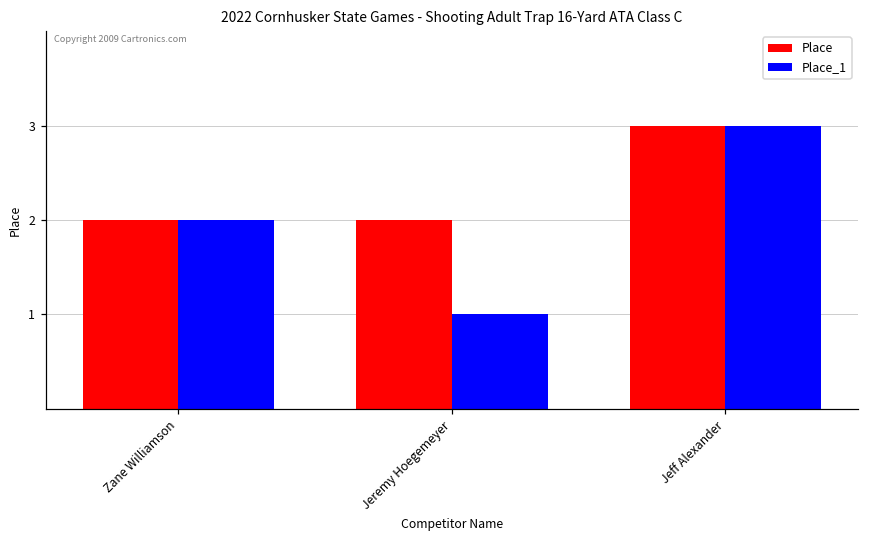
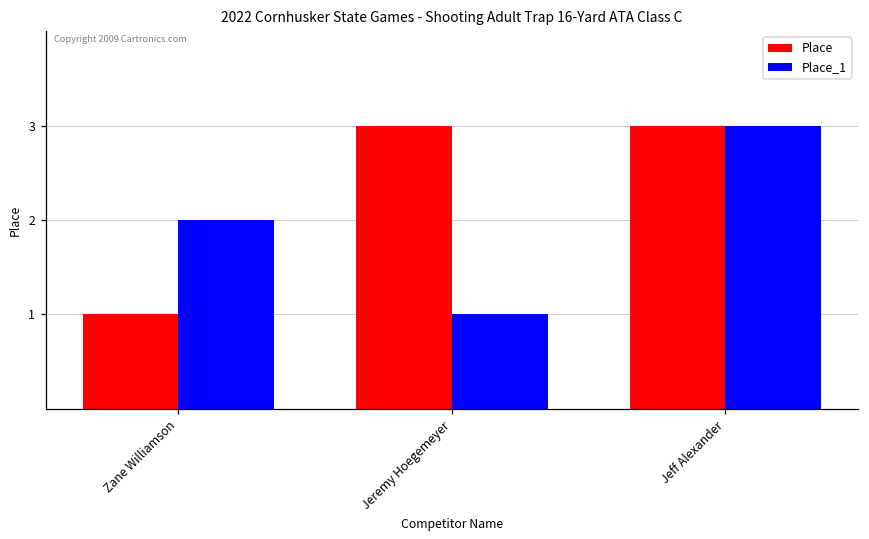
Place, Zane Williamson: 2 -> 1
Place, Jeremy Hoegemeyer: 2 -> 3
